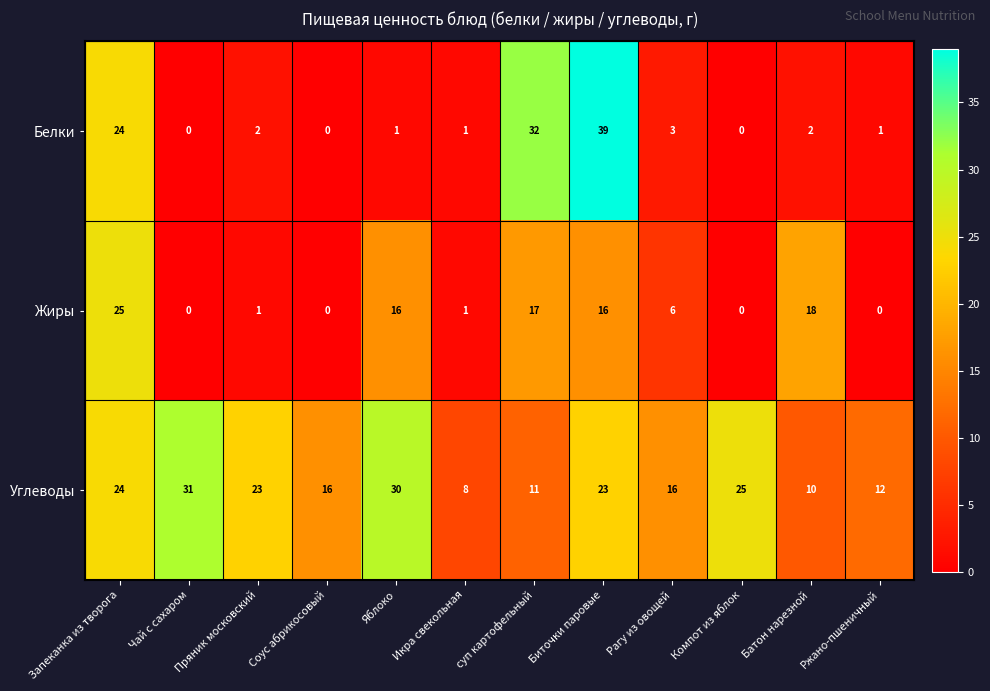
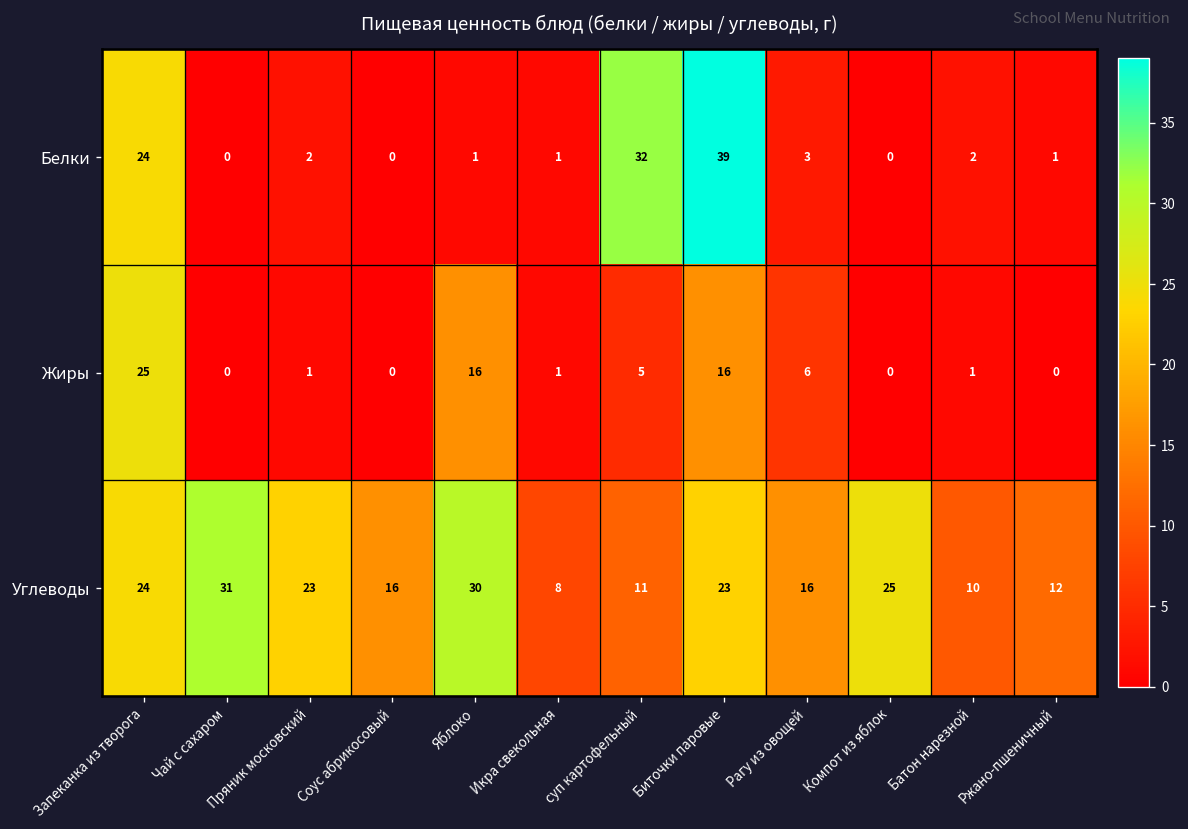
Жиры, суп картофельный: 17 -> 5
Жиры, Батон нарезной: 18 -> 1
